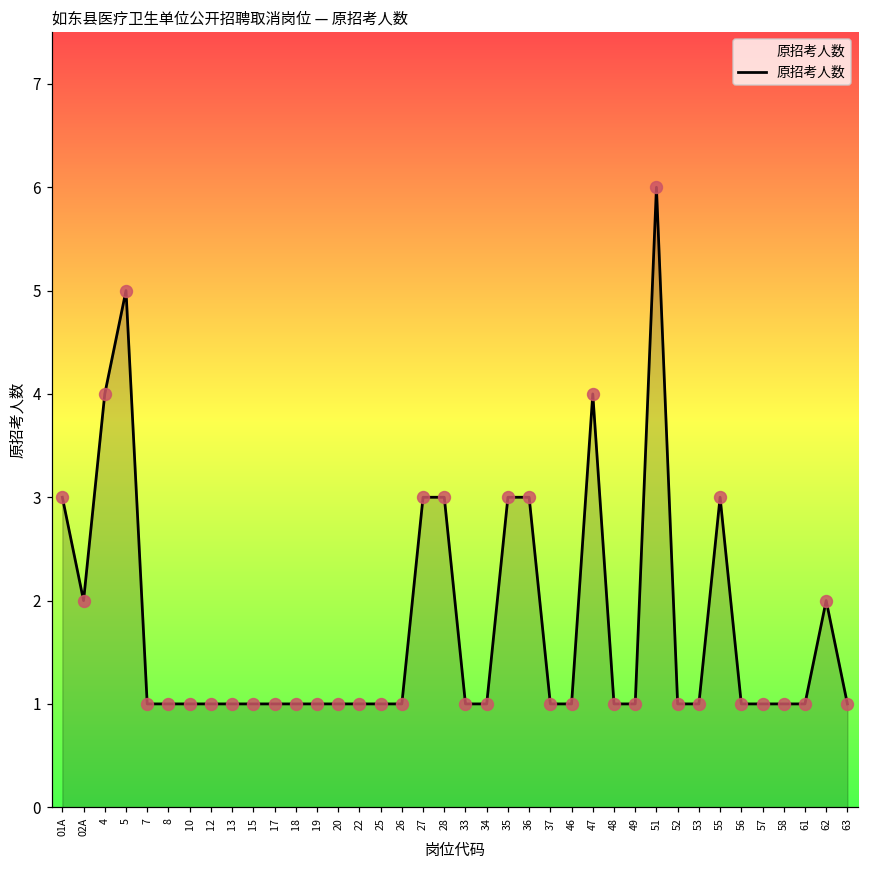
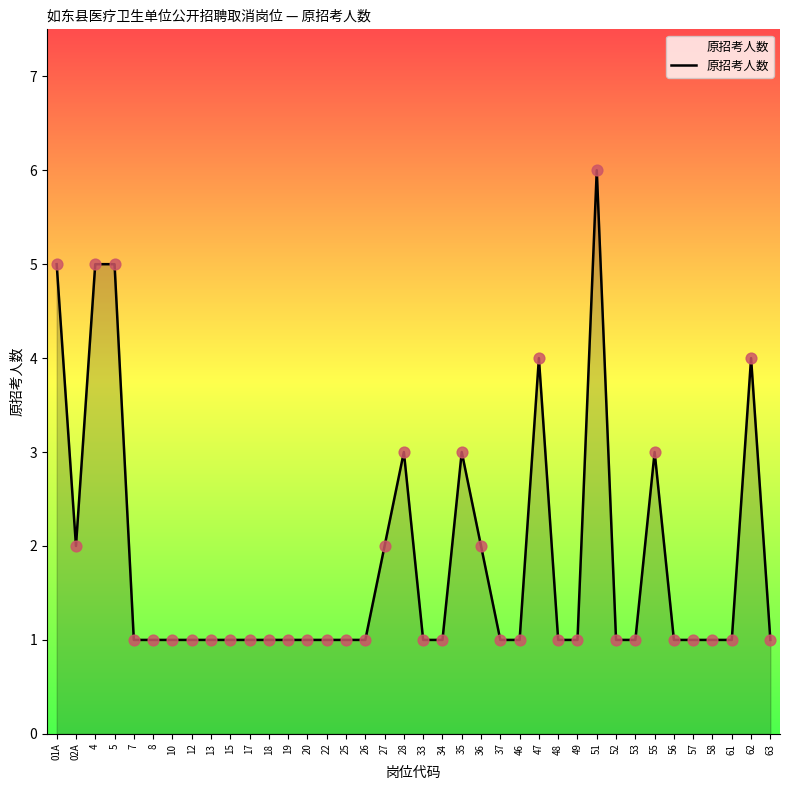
01A: 3 -> 5
4: 4 -> 5
27: 3 -> 2
36: 3 -> 2
62: 2 -> 4
